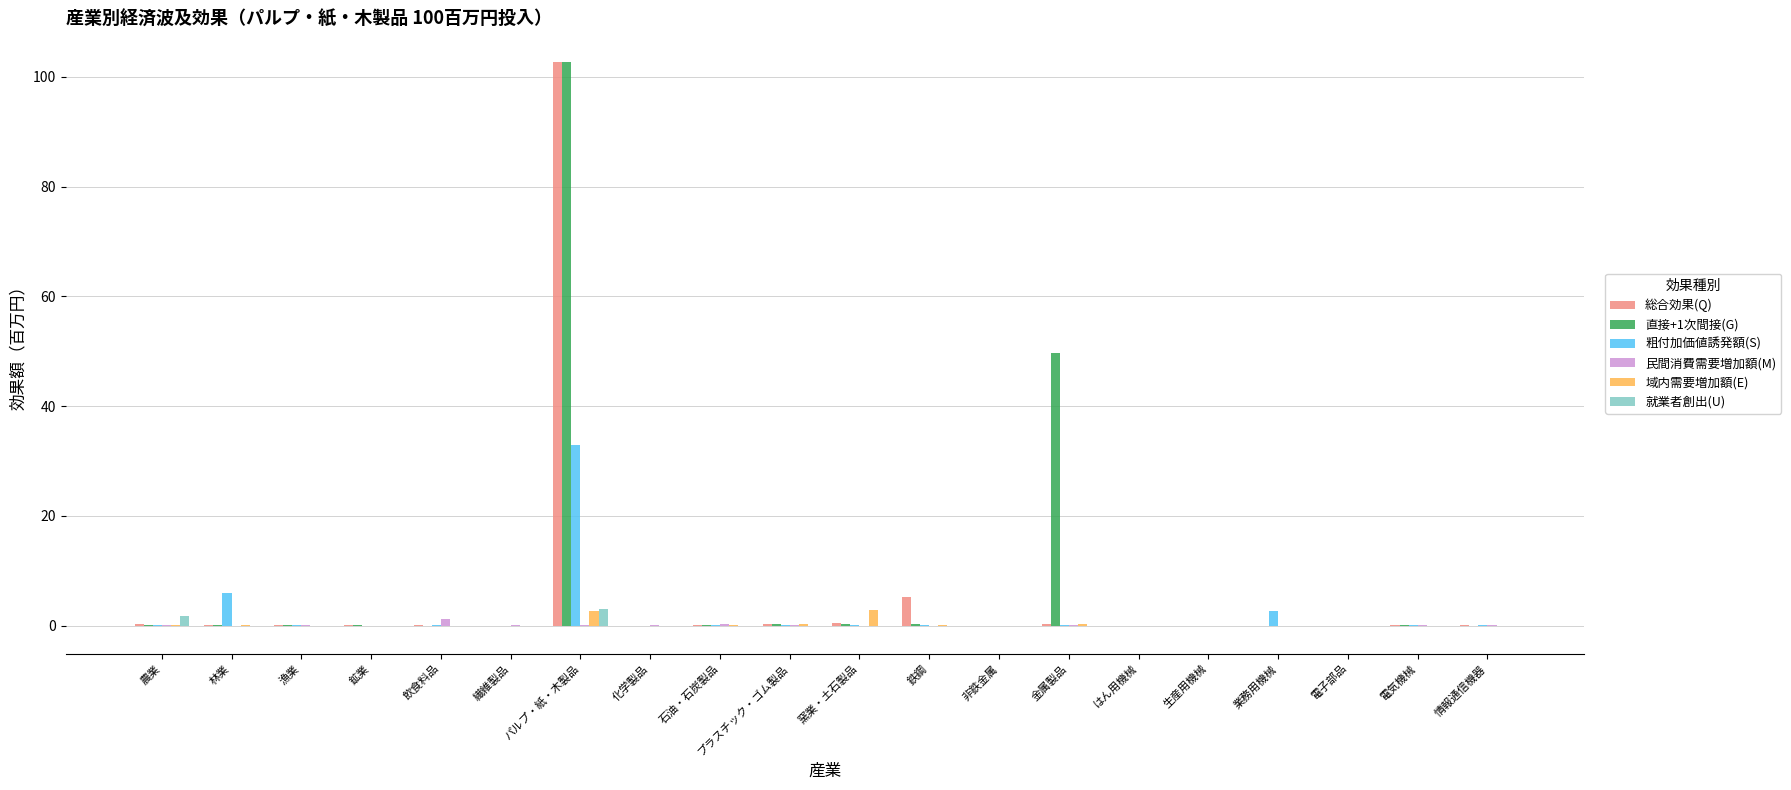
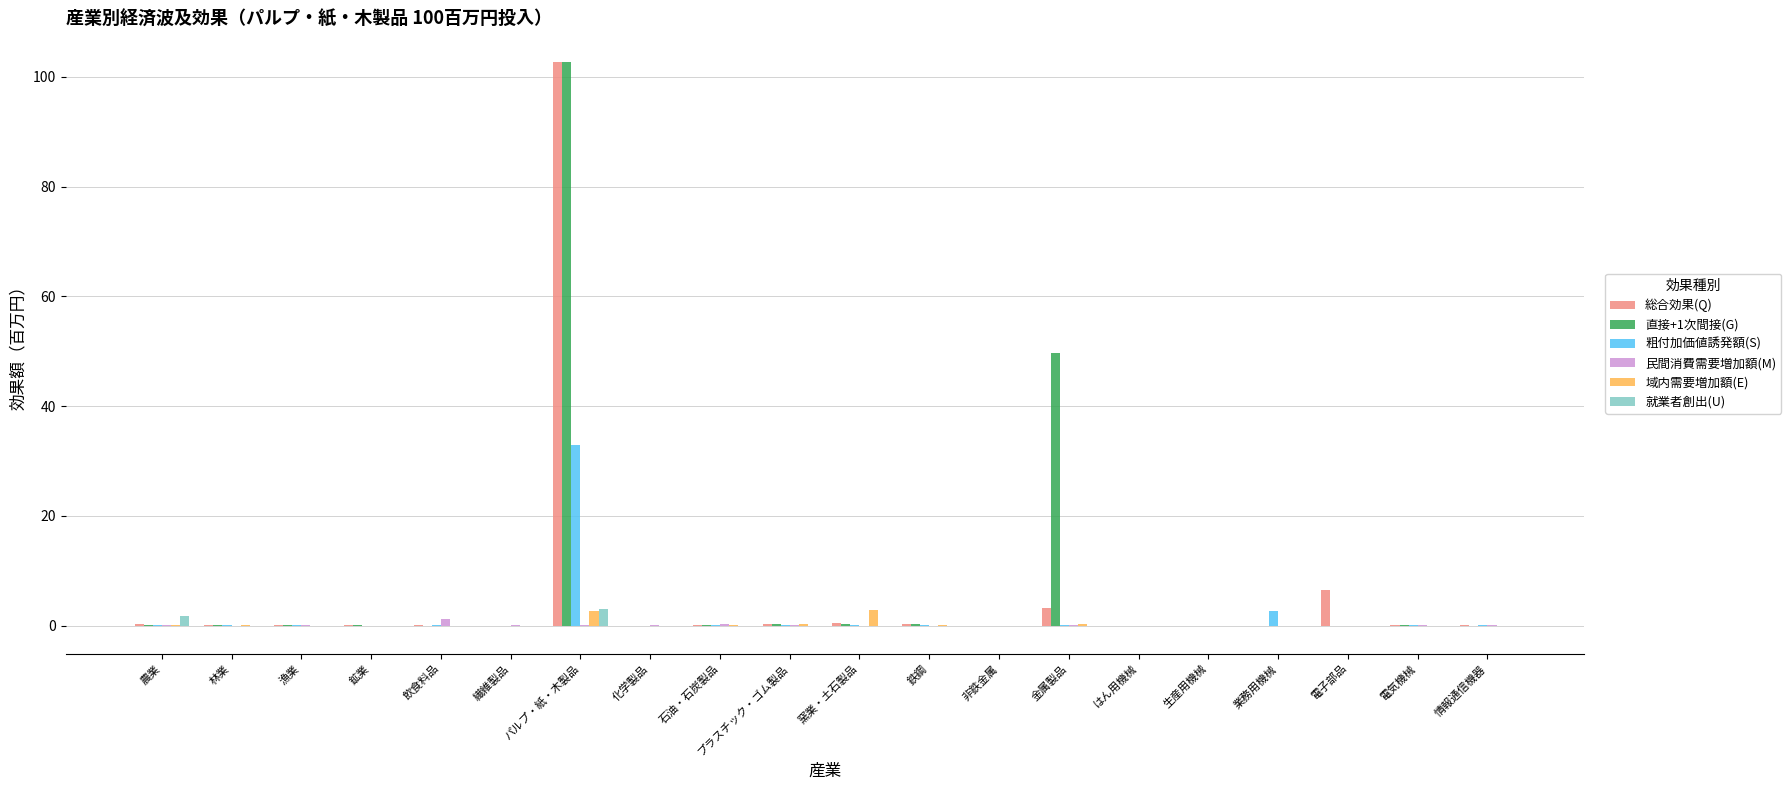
粗付加価値誘発額(S), 林業: 6 -> 0
総合効果(Q), 鉄鋼: 5 -> 0
総合効果(Q), 金属製品: 0 -> 3
総合効果(Q), 電子部品: 0 -> 6
